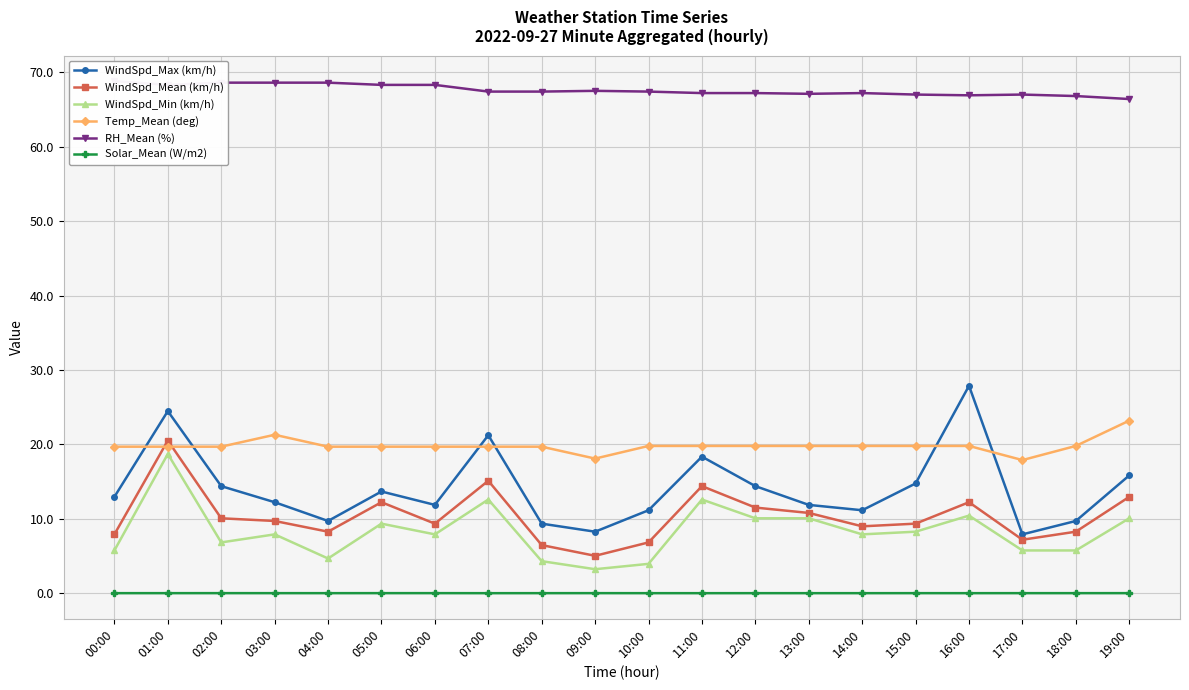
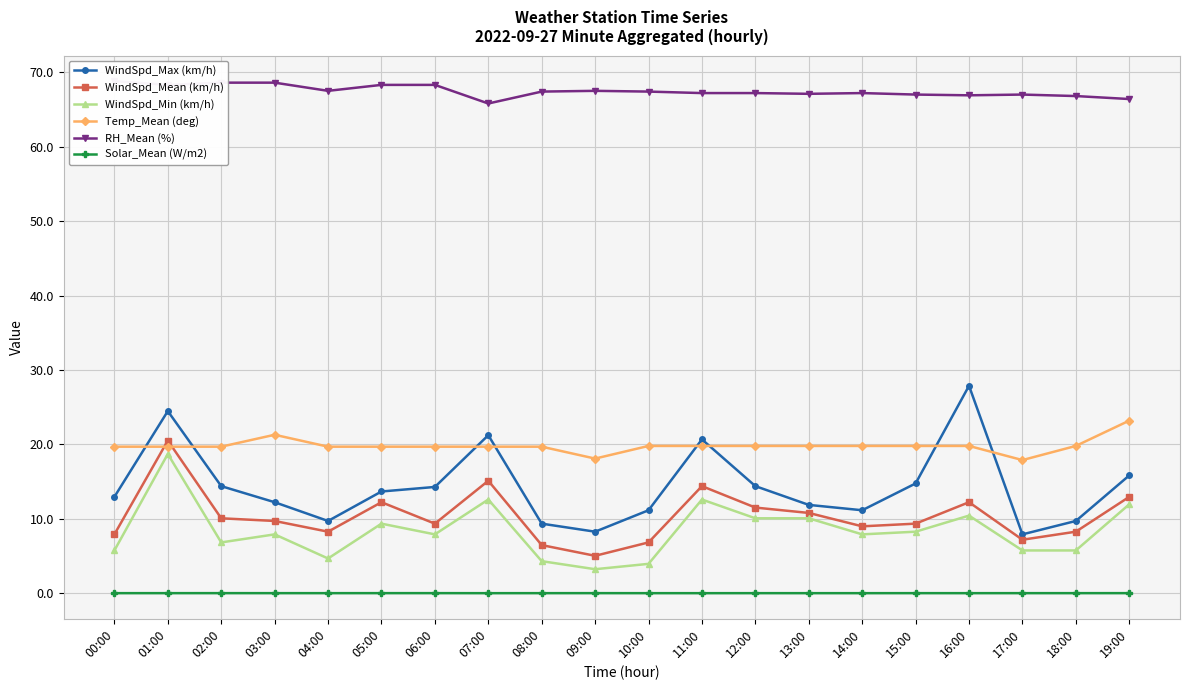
RH_Mean (%), 04:00: 69 -> 68
WindSpd_Max (km/h), 06:00: 12 -> 14
RH_Mean (%), 07:00: 67 -> 66
WindSpd_Max (km/h), 11:00: 18 -> 21
WindSpd_Min (km/h), 19:00: 10 -> 12
